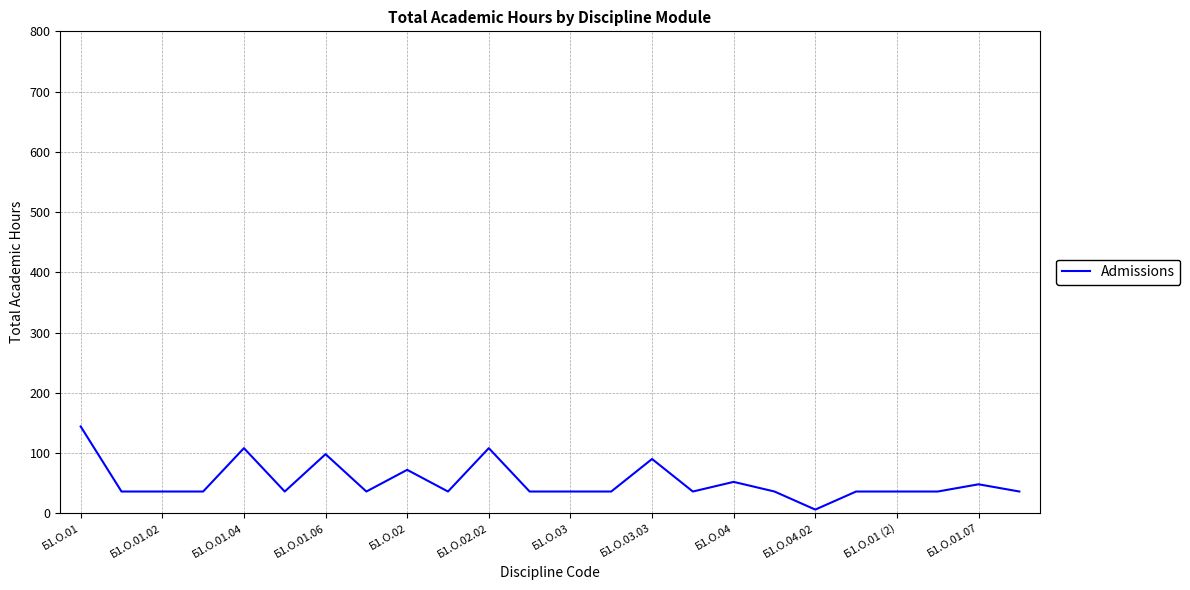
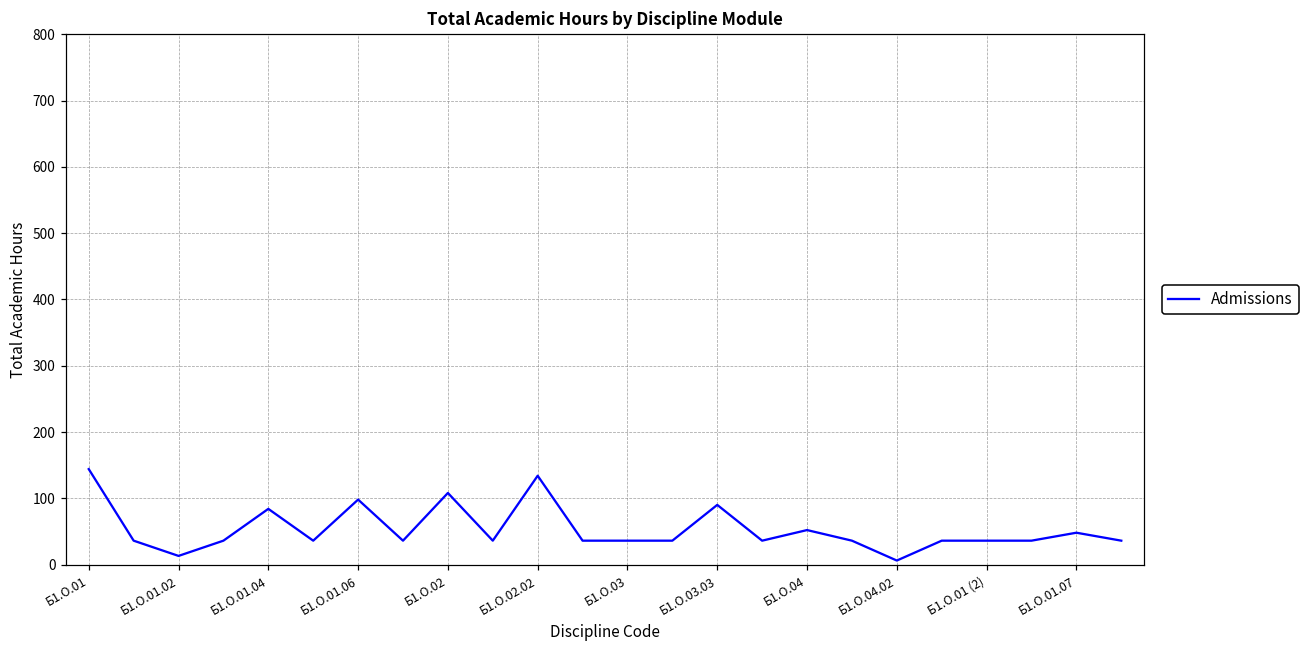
Б1.О.01.02: 40 -> 10
Б1.О.01.04: 110 -> 80
Б1.О.02: 70 -> 110
Б1.О.02.02: 110 -> 130
